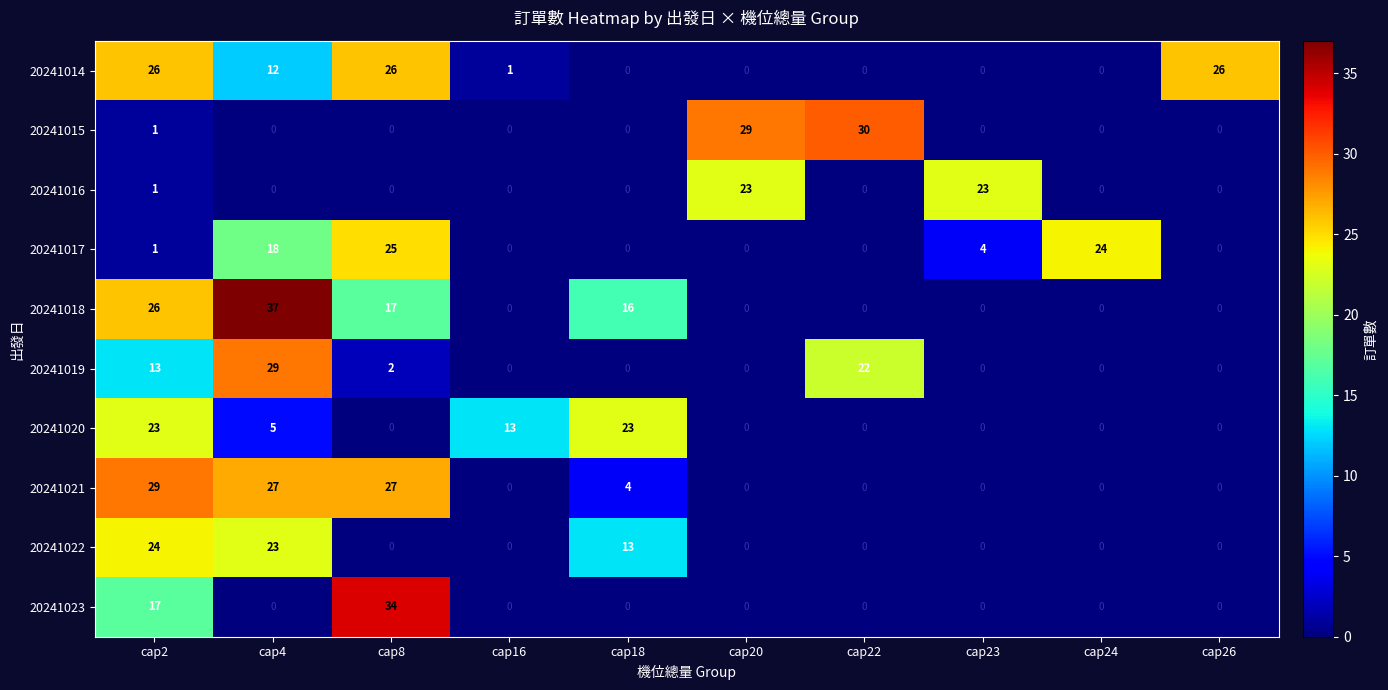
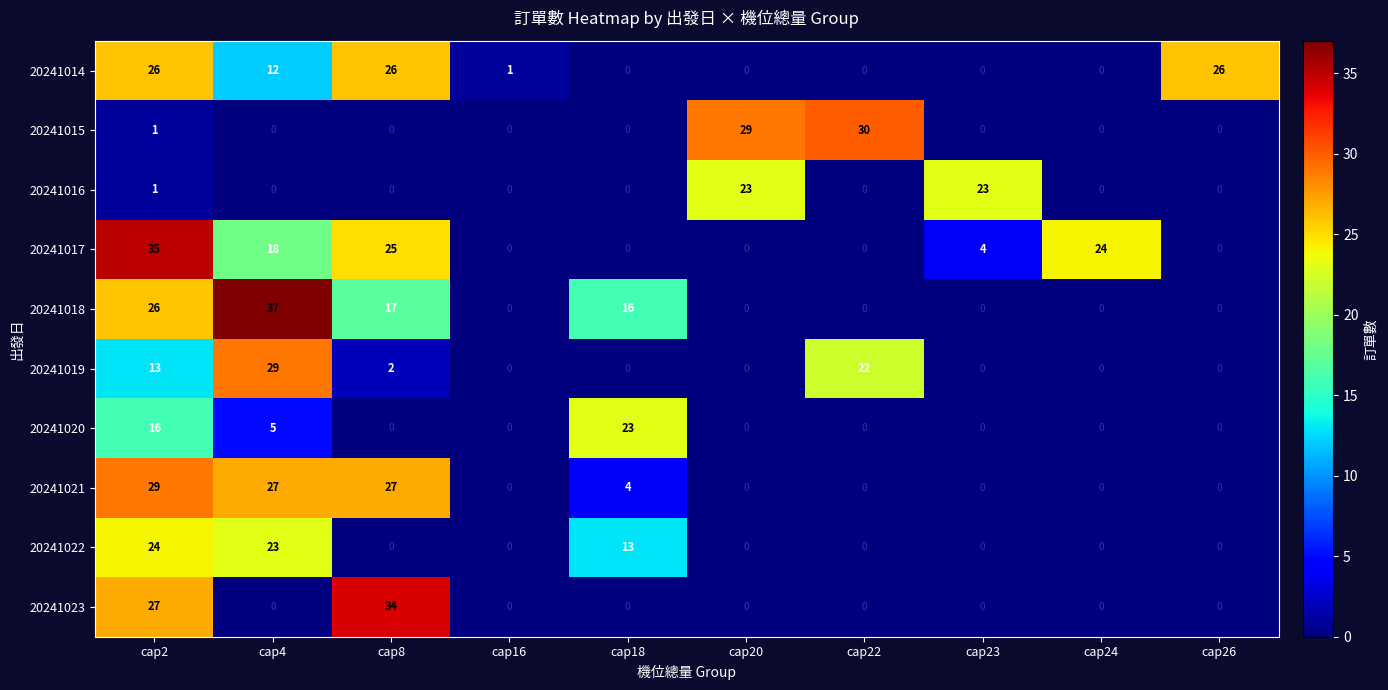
20241017, cap2: 1 -> 35
20241020, cap2: 23 -> 16
20241020, cap16: 13 -> 0
20241023, cap2: 17 -> 27
